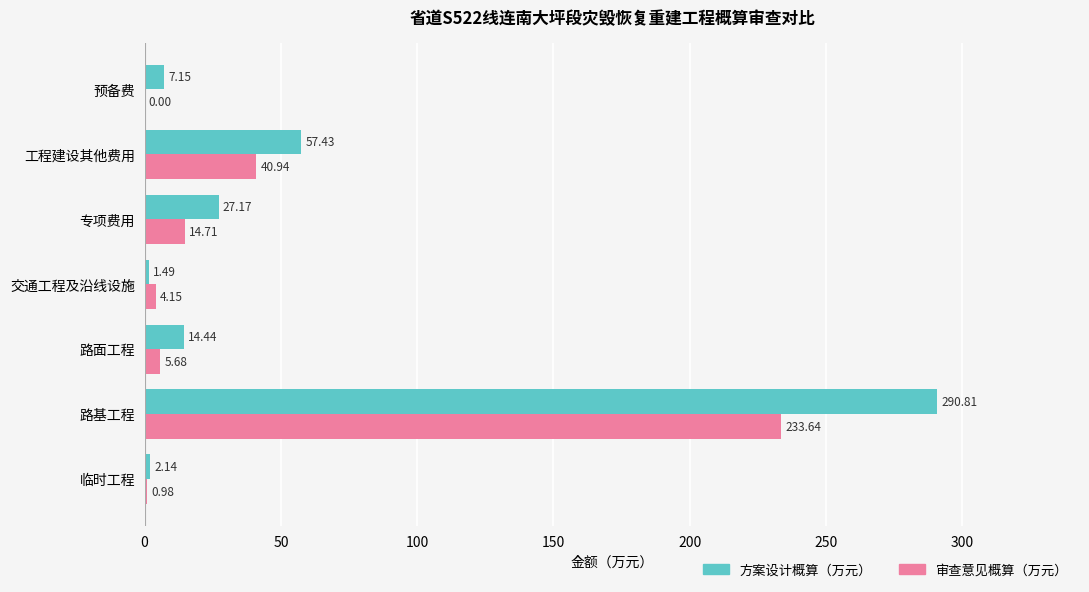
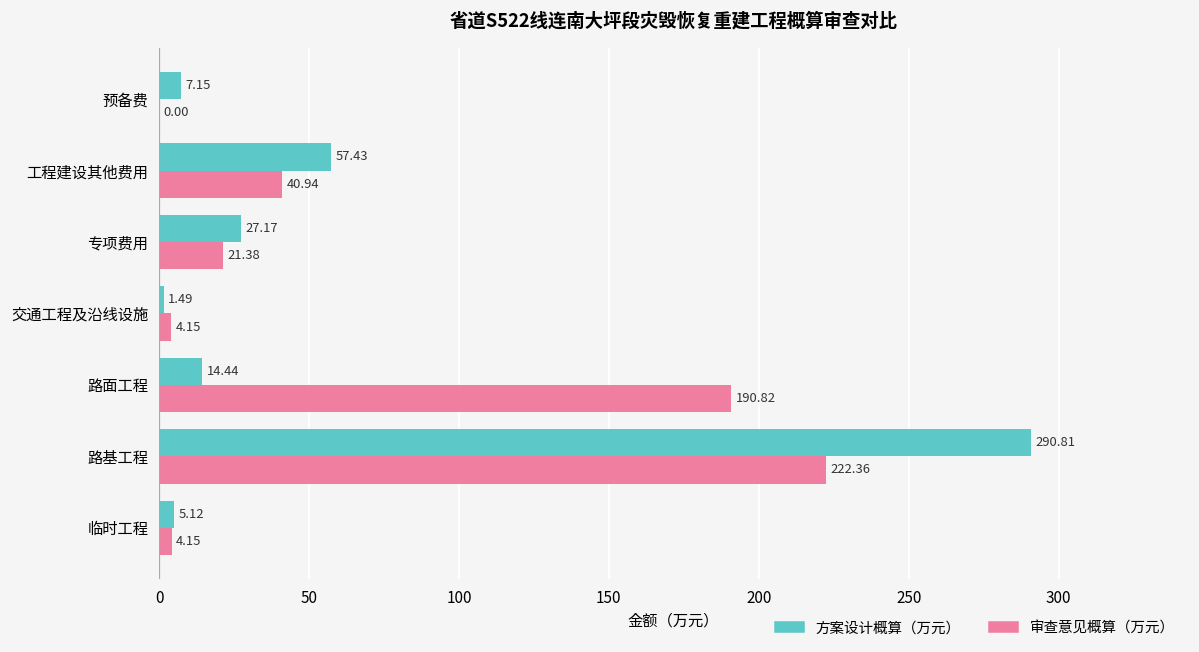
审查意见概算（万元）, 专项费用: 14.71 -> 21.38
审查意见概算（万元）, 路面工程: 5.68 -> 190.82
审查意见概算（万元）, 路基工程: 233.64 -> 222.36
方案设计概算（万元）, 临时工程: 2.14 -> 5.12
审查意见概算（万元）, 临时工程: 0.98 -> 4.15
